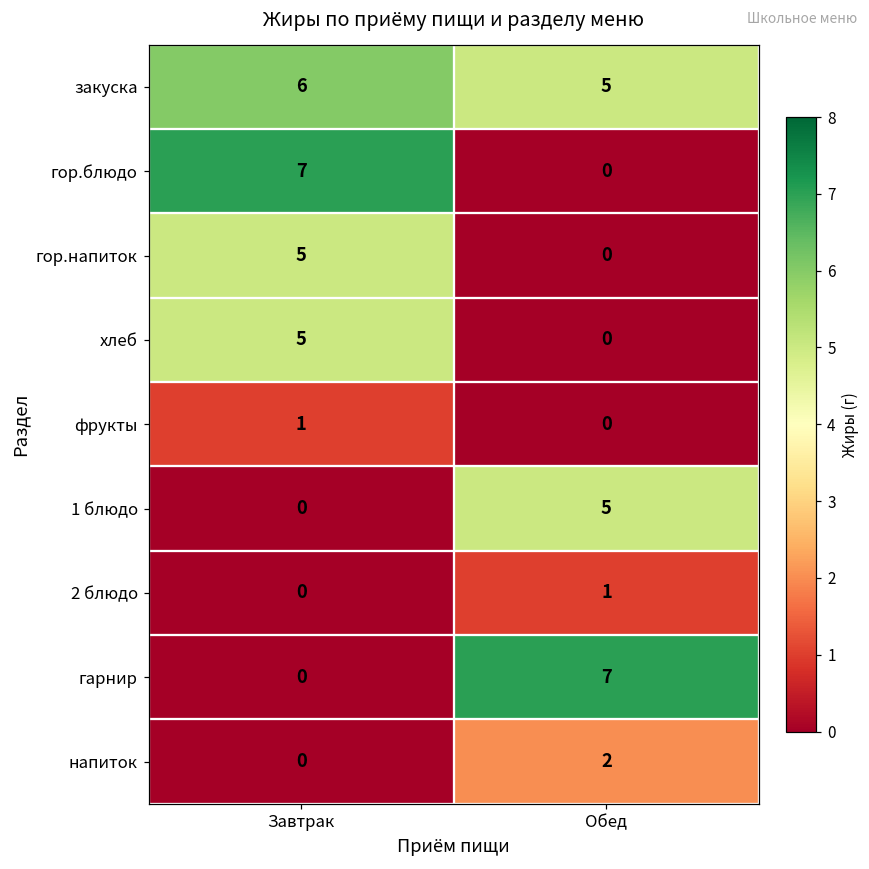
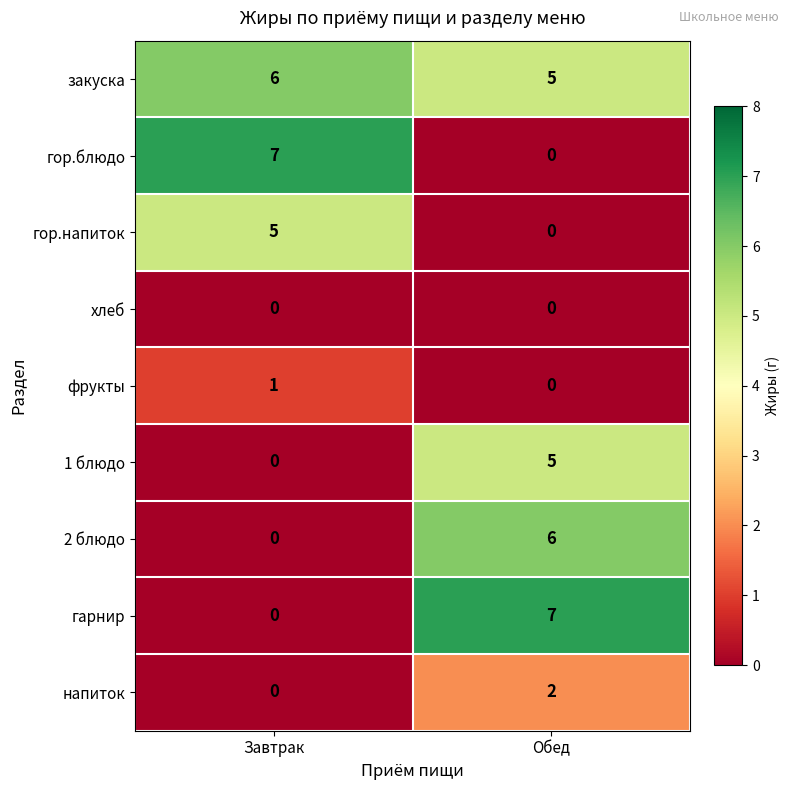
хлеб, Завтрак: 5 -> 0
2 блюдо, Обед: 1 -> 6
